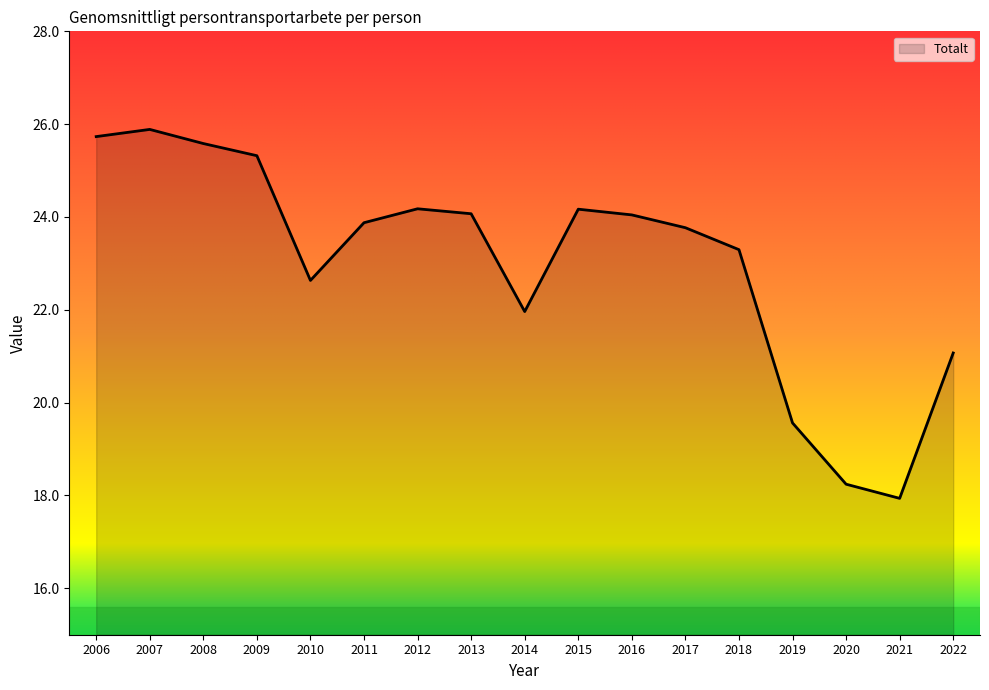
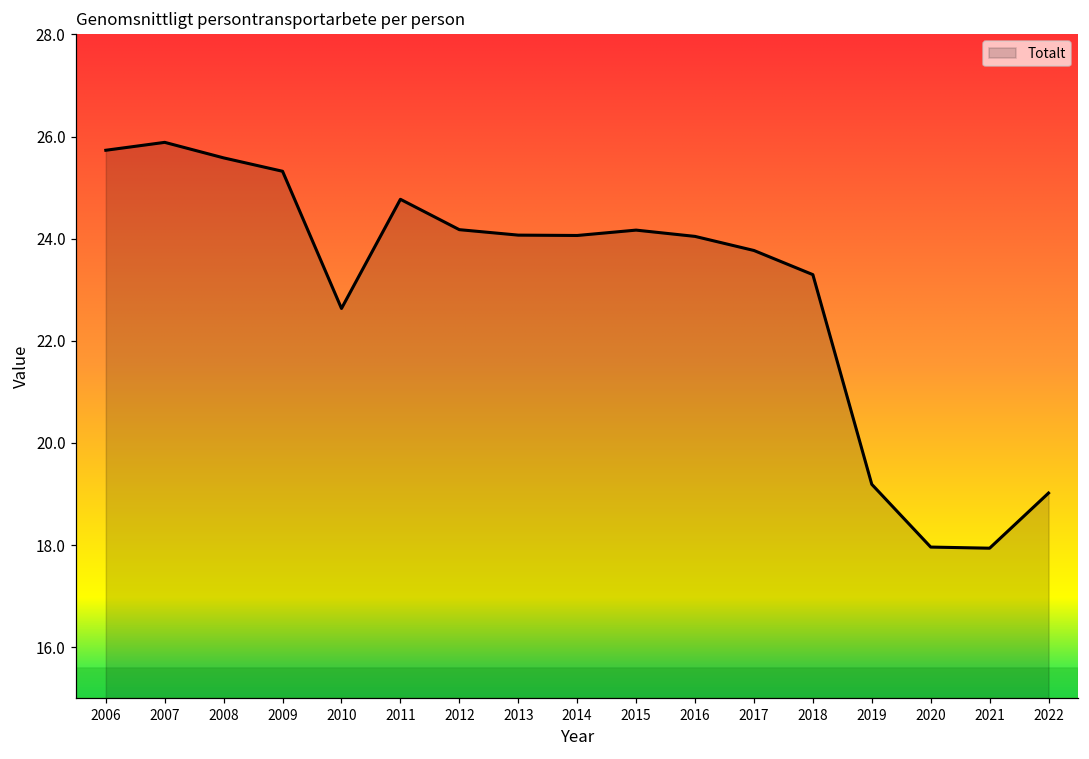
2011: 23.9 -> 24.8
2014: 22.0 -> 24.1
2019: 19.6 -> 19.2
2020: 18.2 -> 18.0
2022: 21.1 -> 19.0
